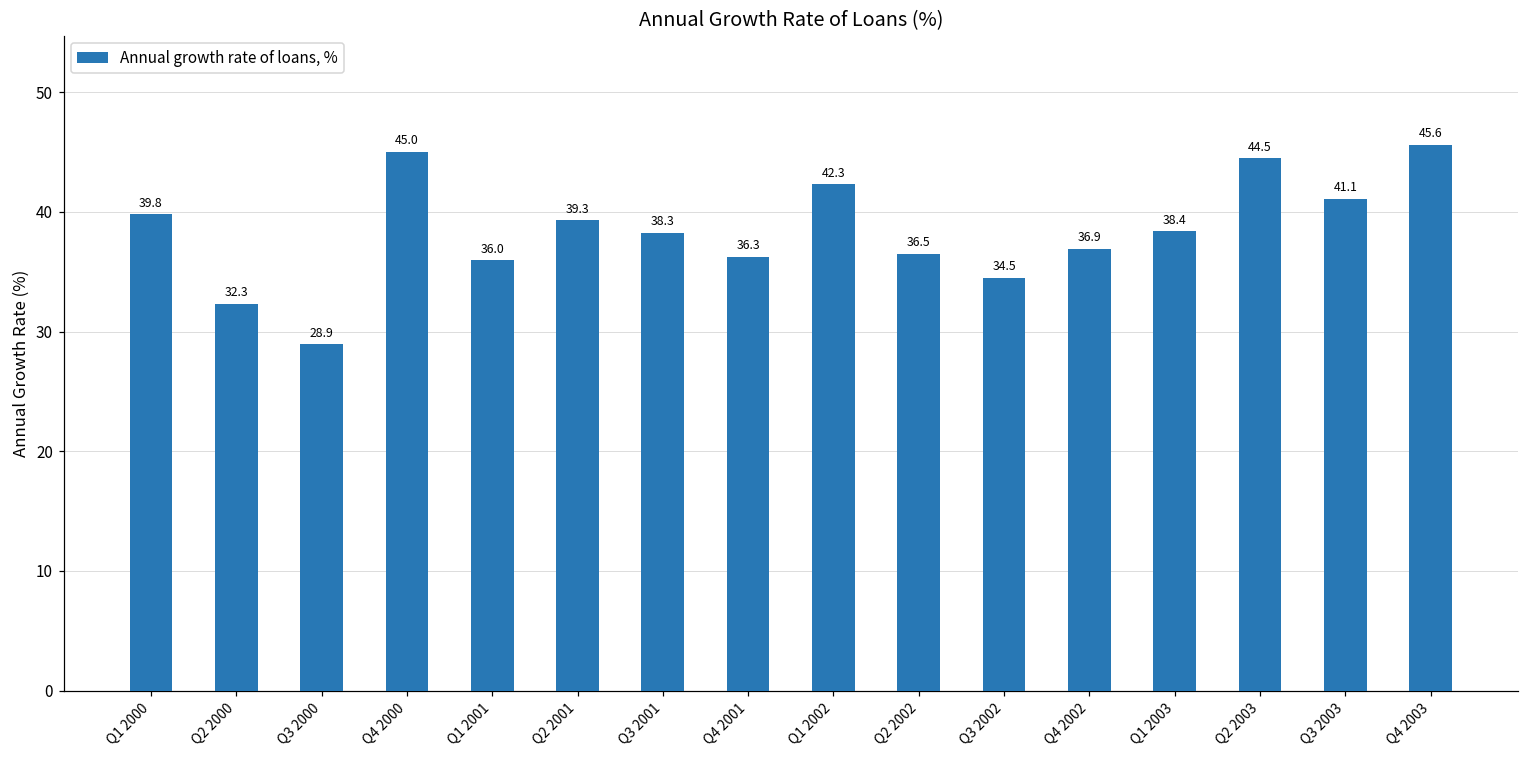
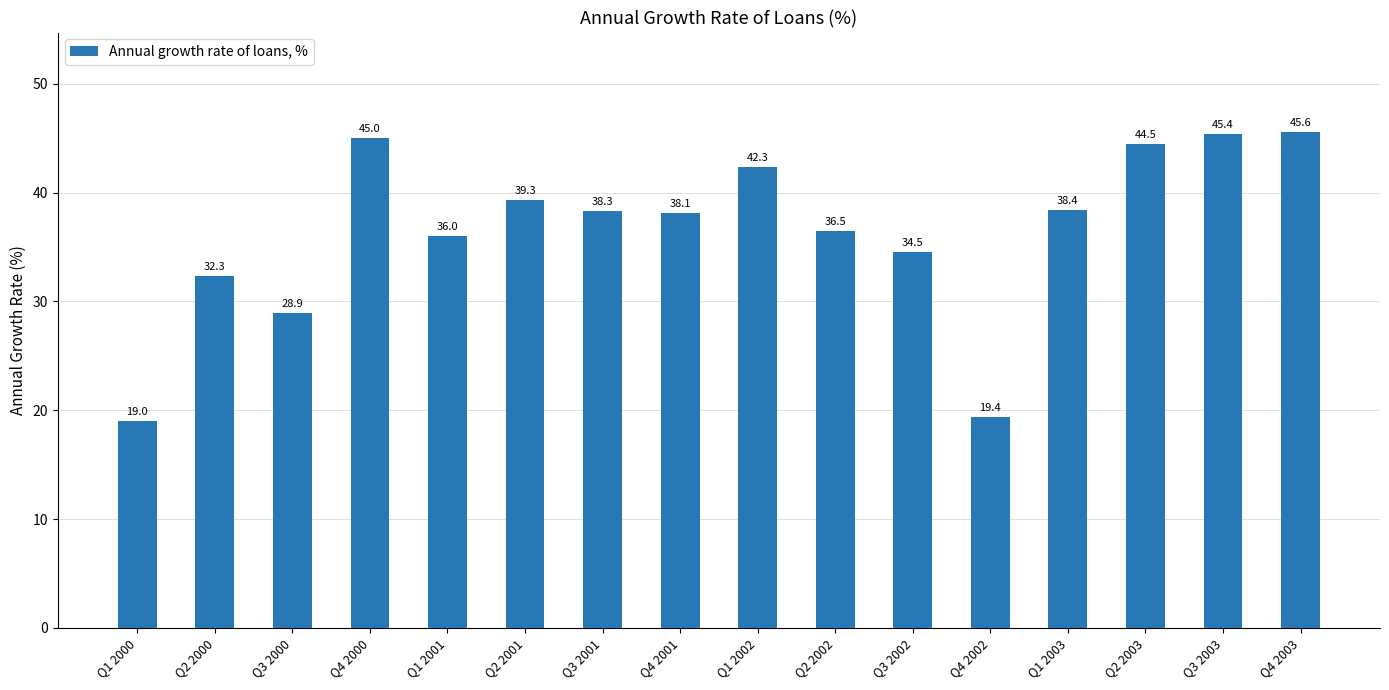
Q1 2000: 39.8 -> 19.0
Q4 2001: 36.3 -> 38.1
Q4 2002: 36.9 -> 19.4
Q3 2003: 41.1 -> 45.4
